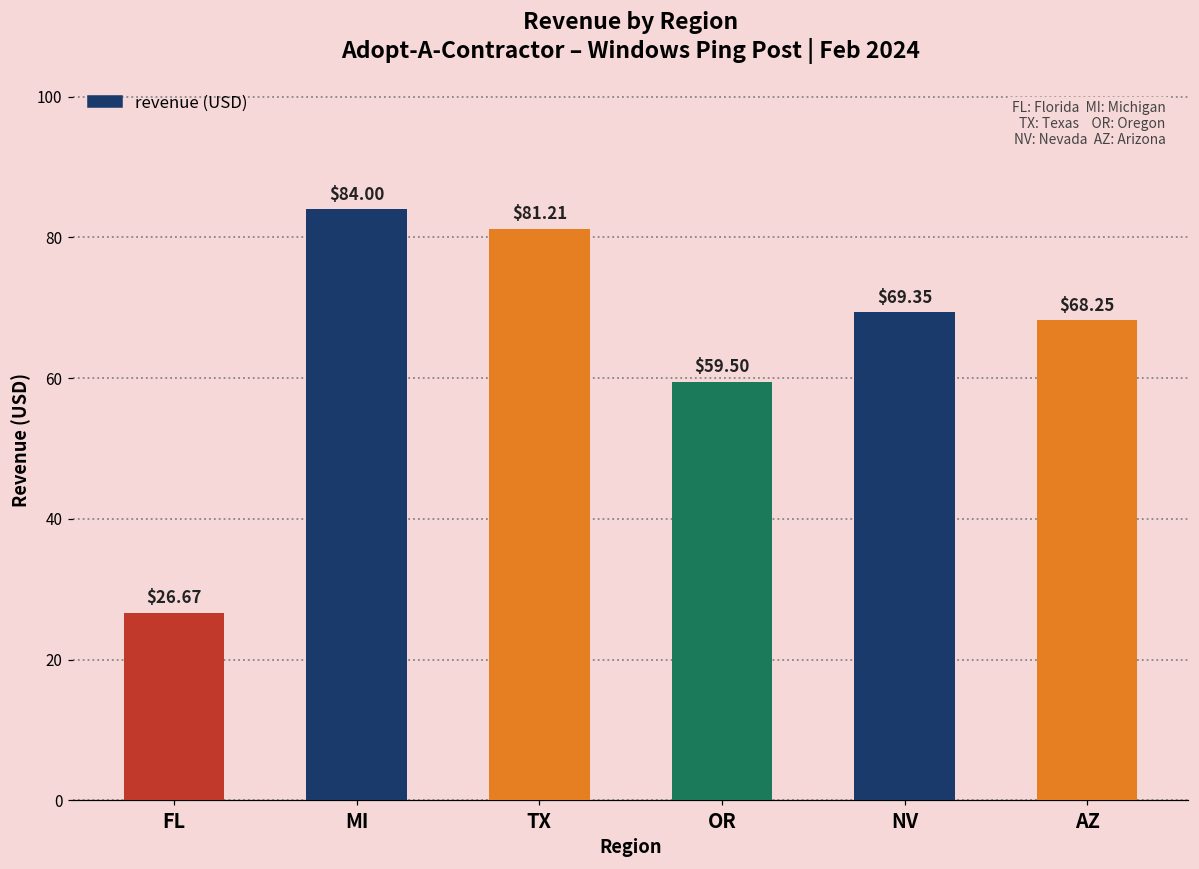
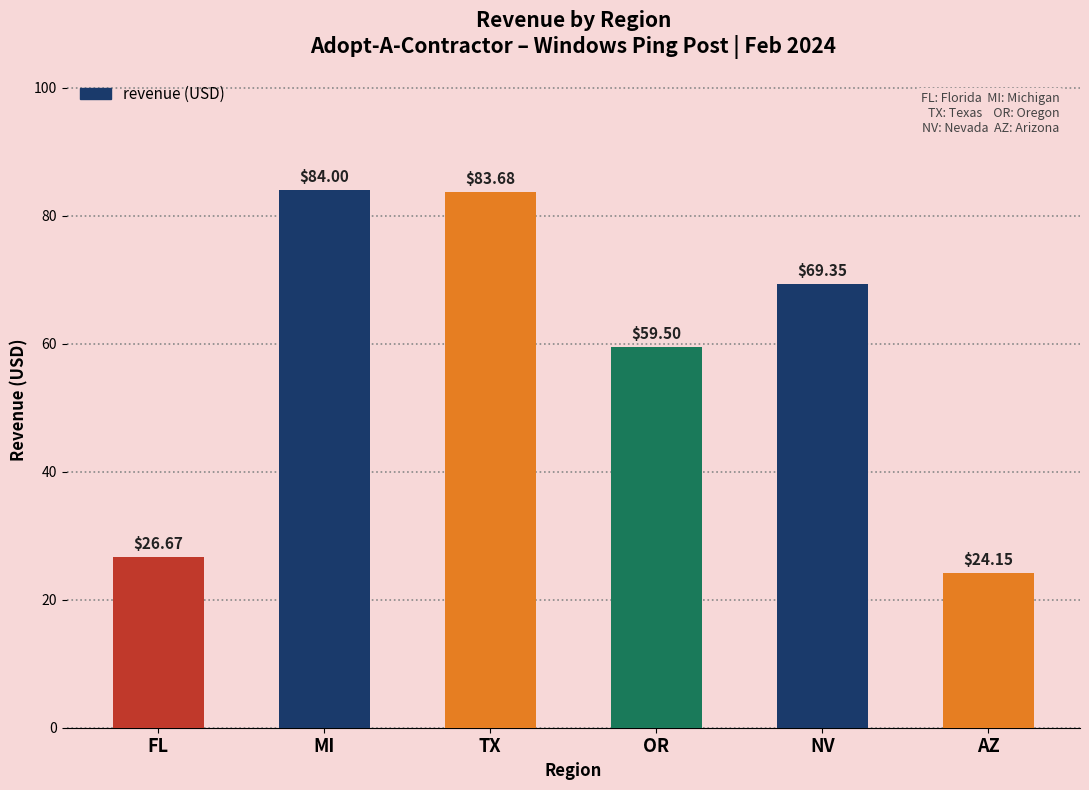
TX: $81.21 -> $83.68
AZ: $68.25 -> $24.15
